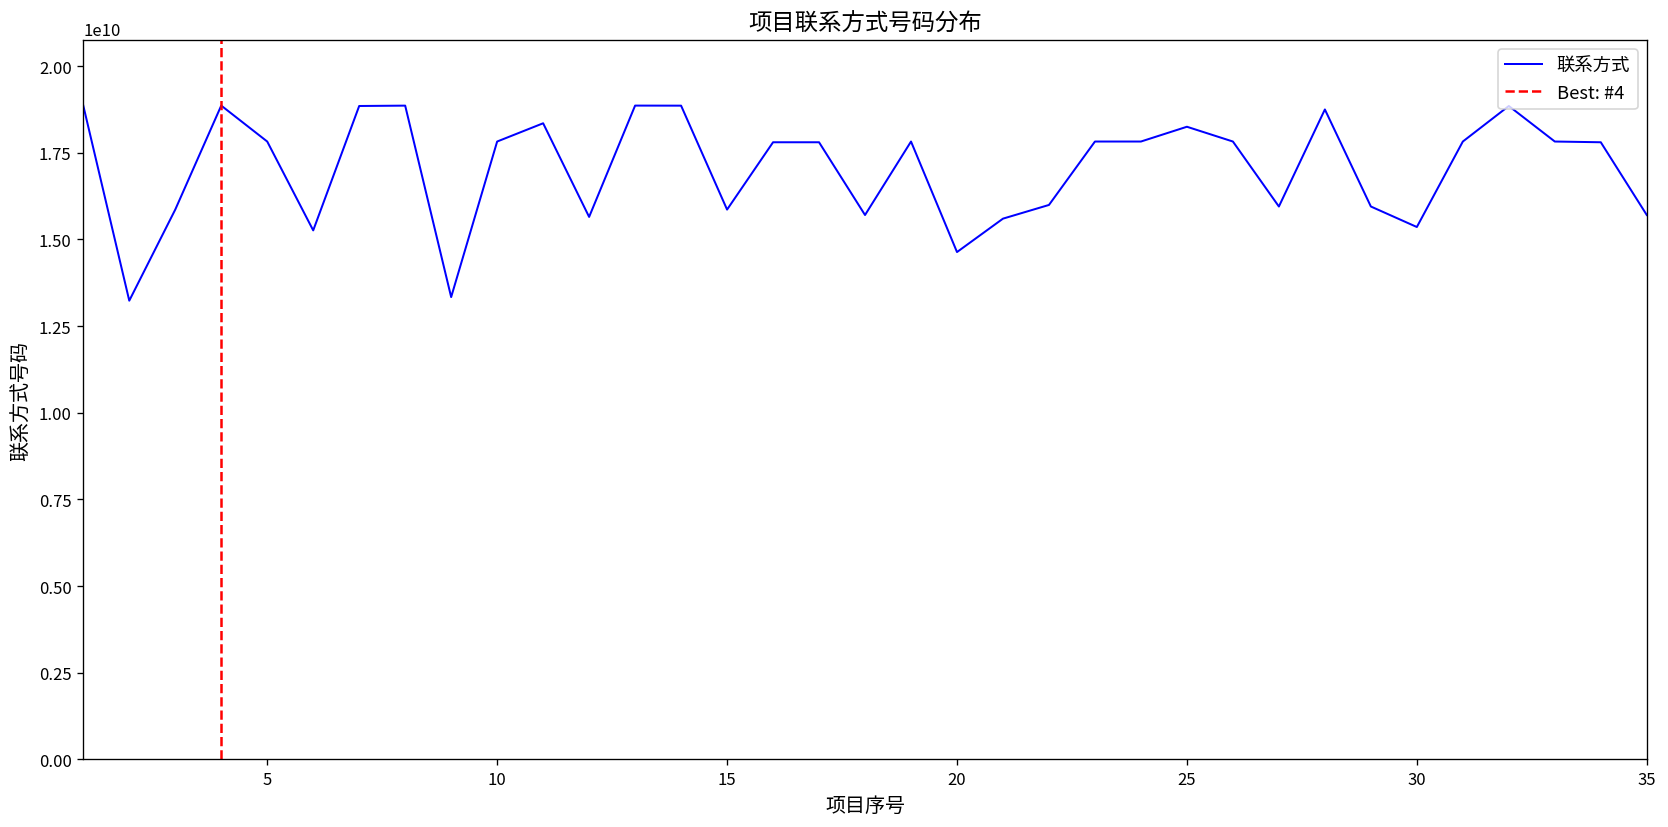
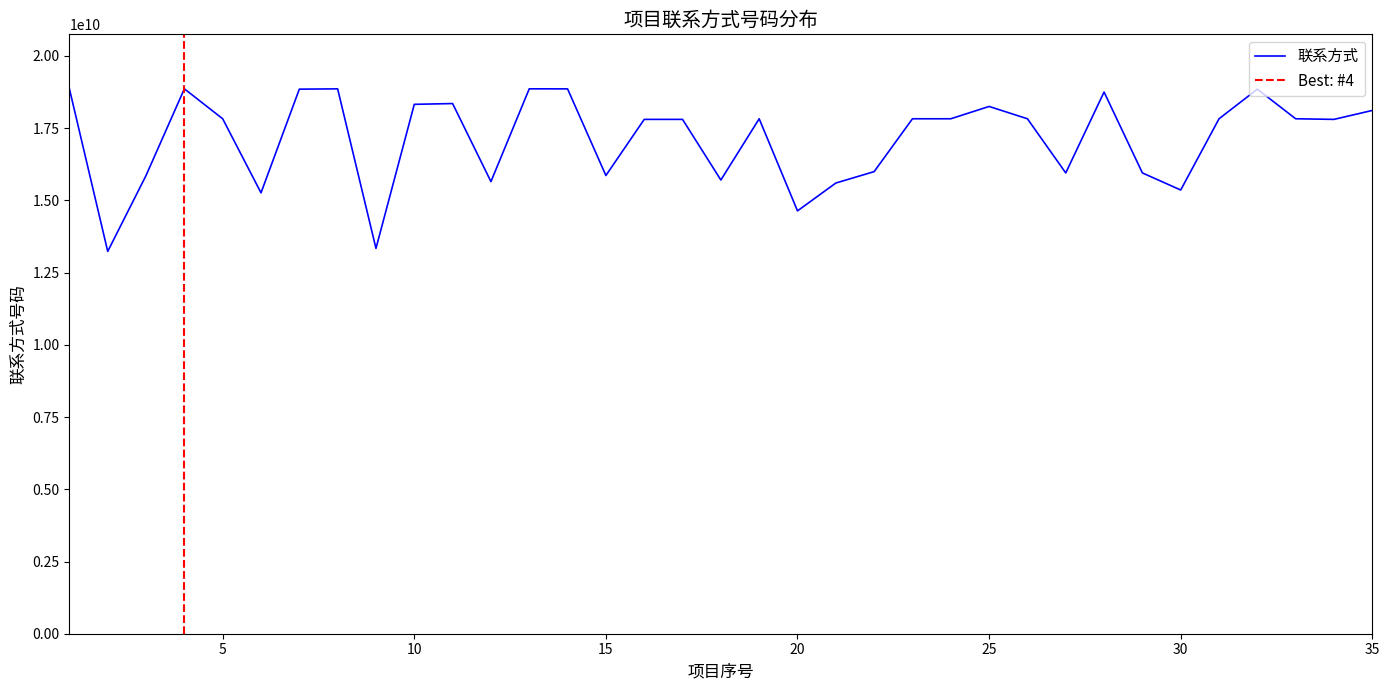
10: 17800000000 -> 18300000000
35: 15700000000 -> 18100000000
